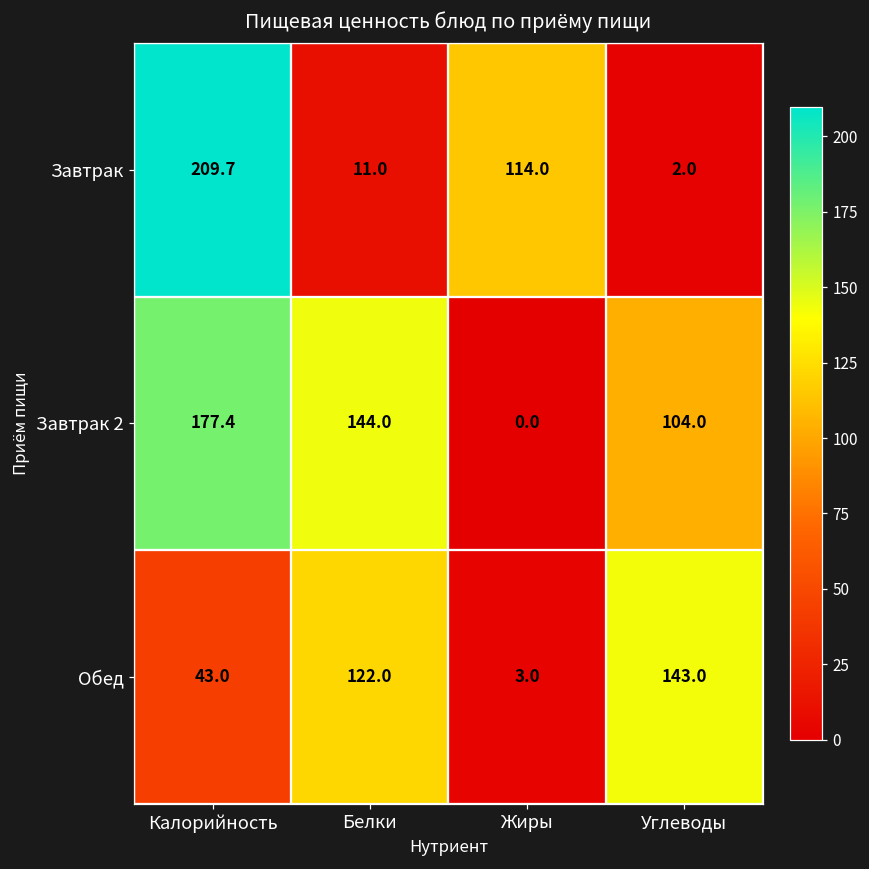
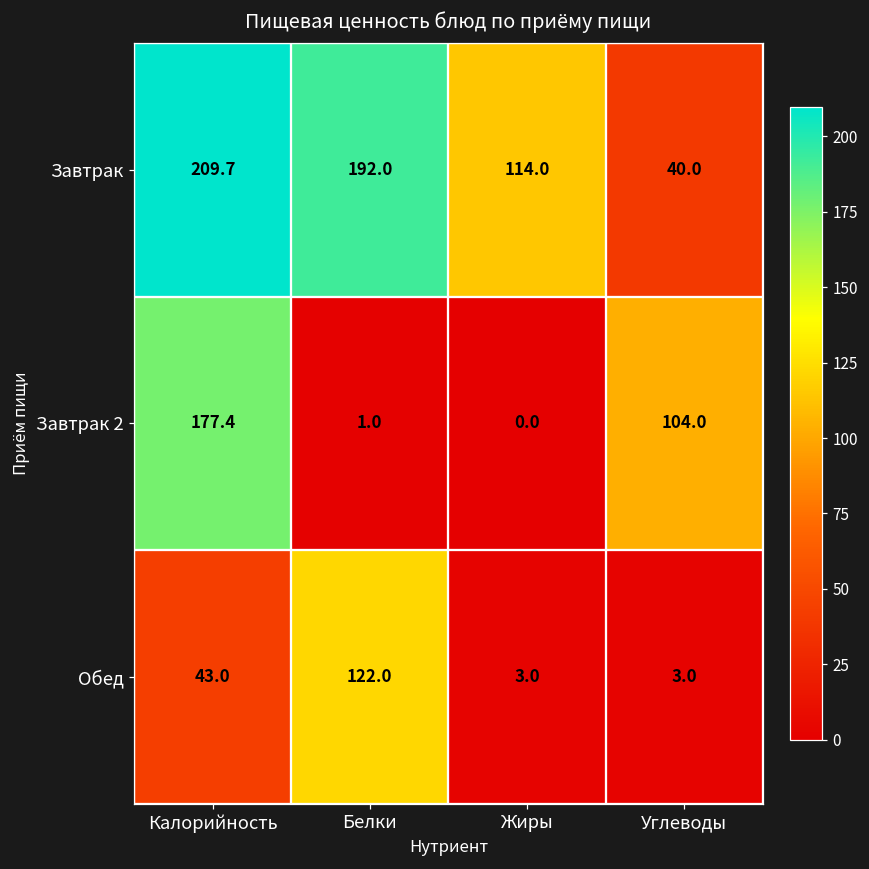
Завтрак, Белки: 11.0 -> 192.0
Завтрак, Углеводы: 2.0 -> 40.0
Завтрак 2, Белки: 144.0 -> 1.0
Обед, Углеводы: 143.0 -> 3.0
